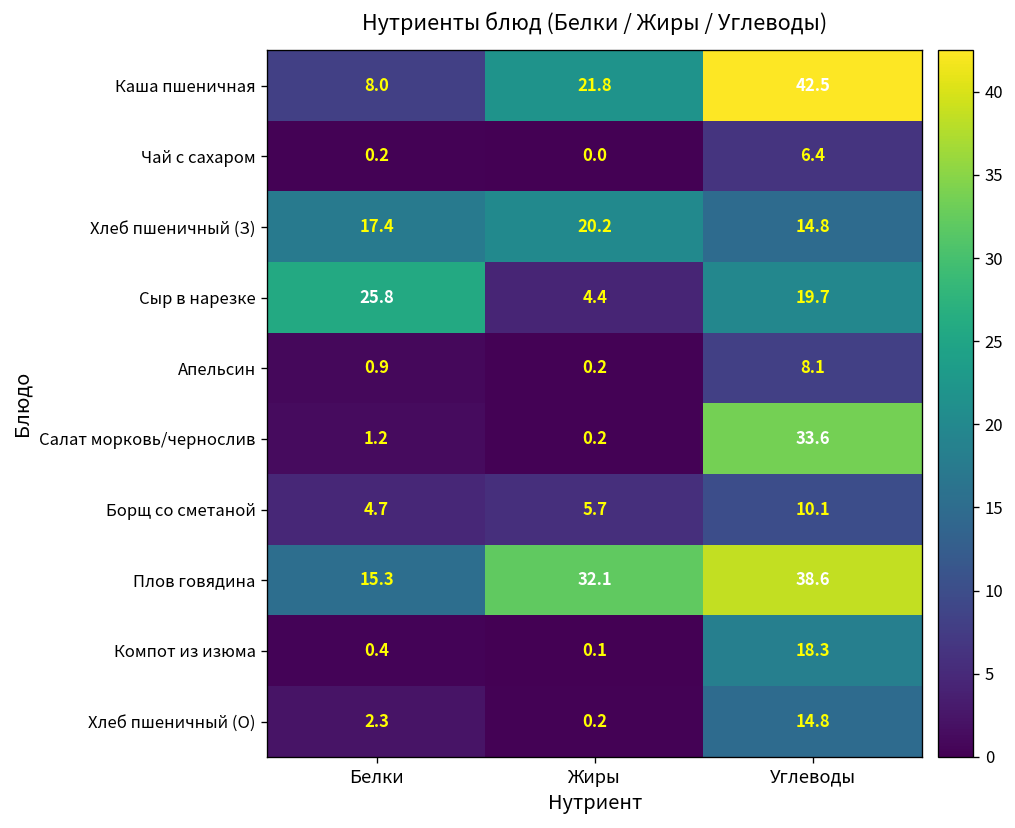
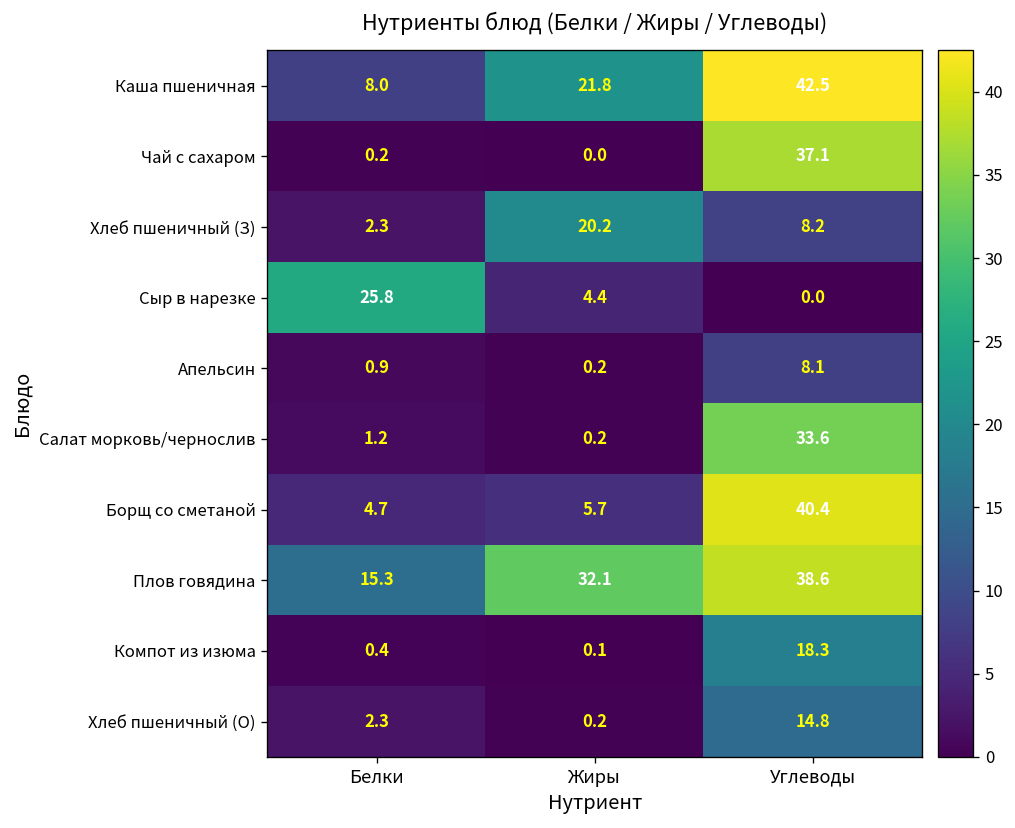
Чай с сахаром, Углеводы: 6.4 -> 37.1
Хлеб пшеничный (З), Белки: 17.4 -> 2.3
Хлеб пшеничный (З), Углеводы: 14.8 -> 8.2
Сыр в нарезке, Углеводы: 19.7 -> 0.0
Борщ со сметаной, Углеводы: 10.1 -> 40.4
